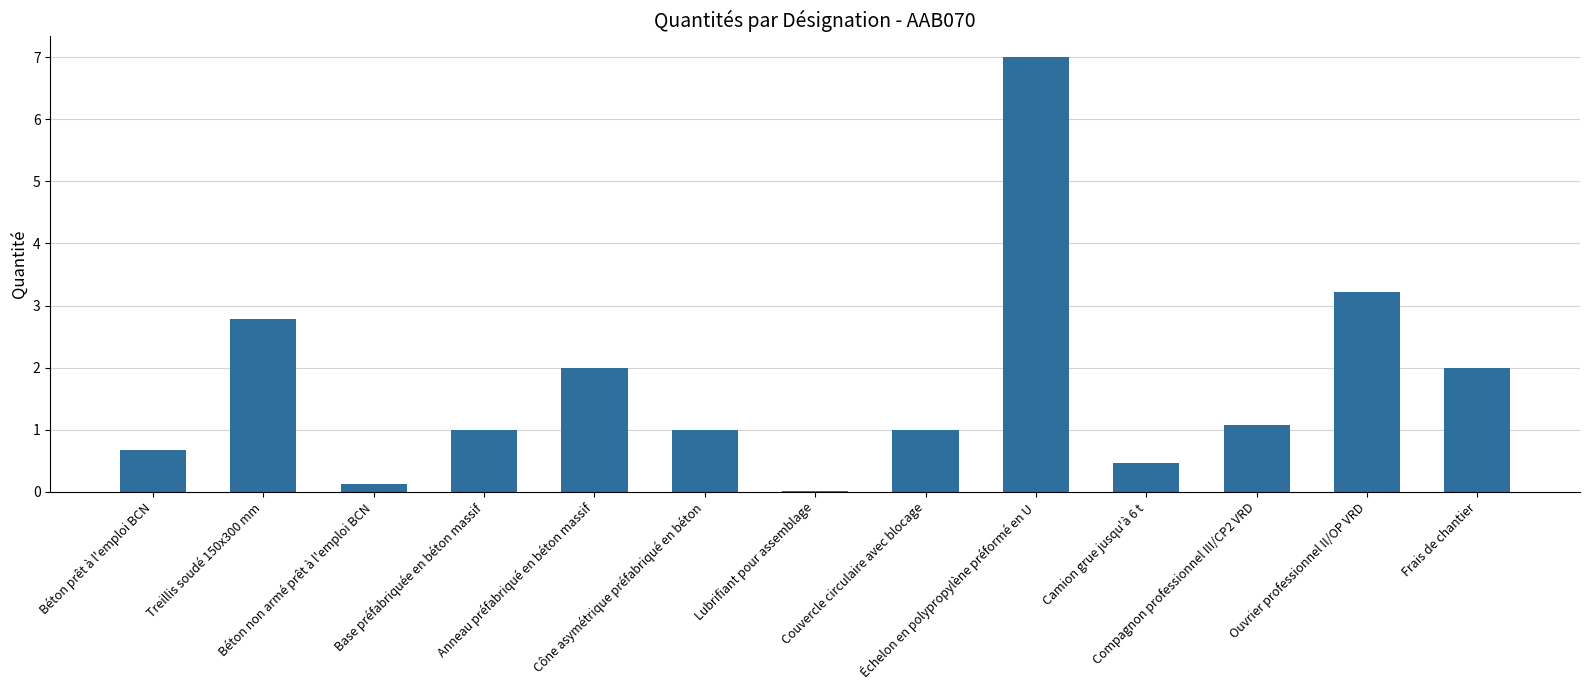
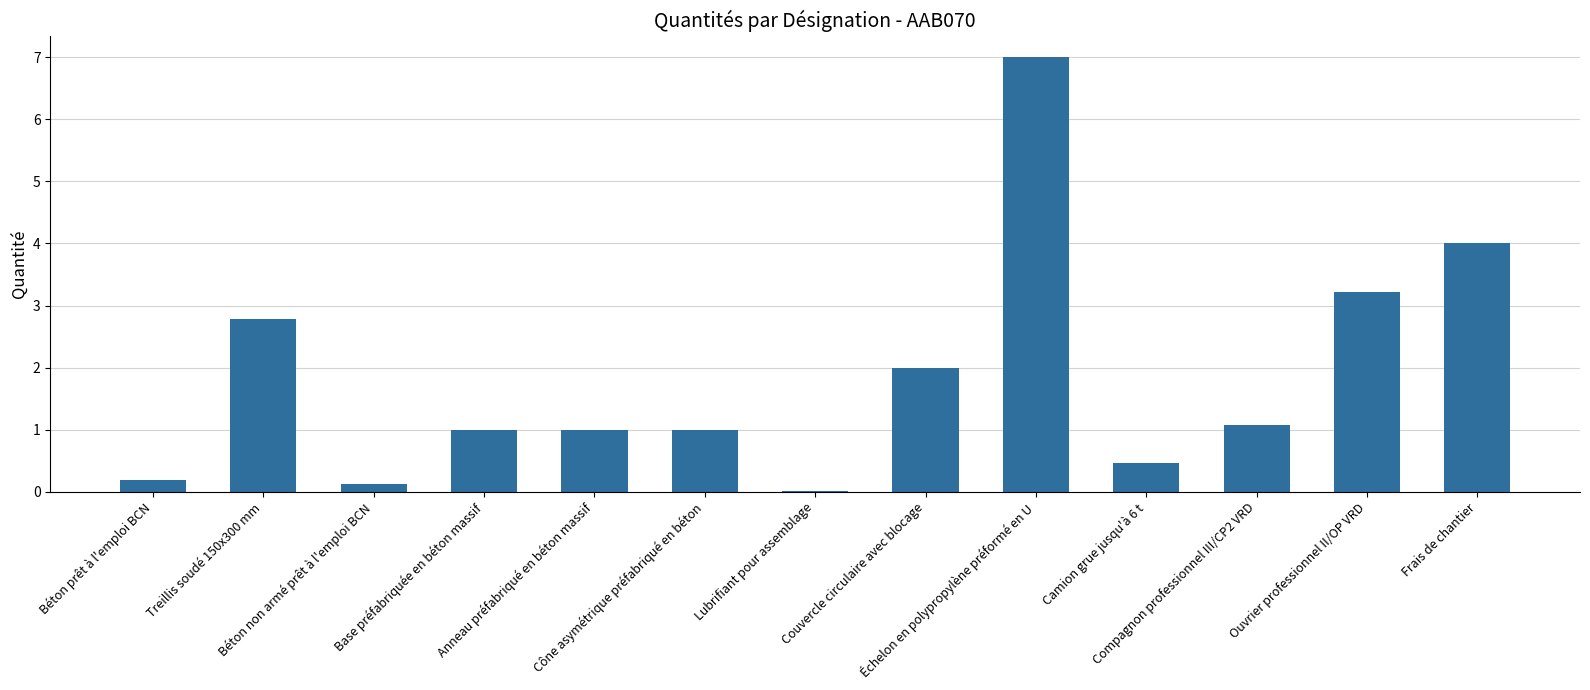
Béton prêt à l'emploi BCN: 0.7 -> 0.2
Anneau préfabriqué en béton massif: 2 -> 1
Couvercle circulaire avec blocage: 1 -> 2
Frais de chantier: 2 -> 4
